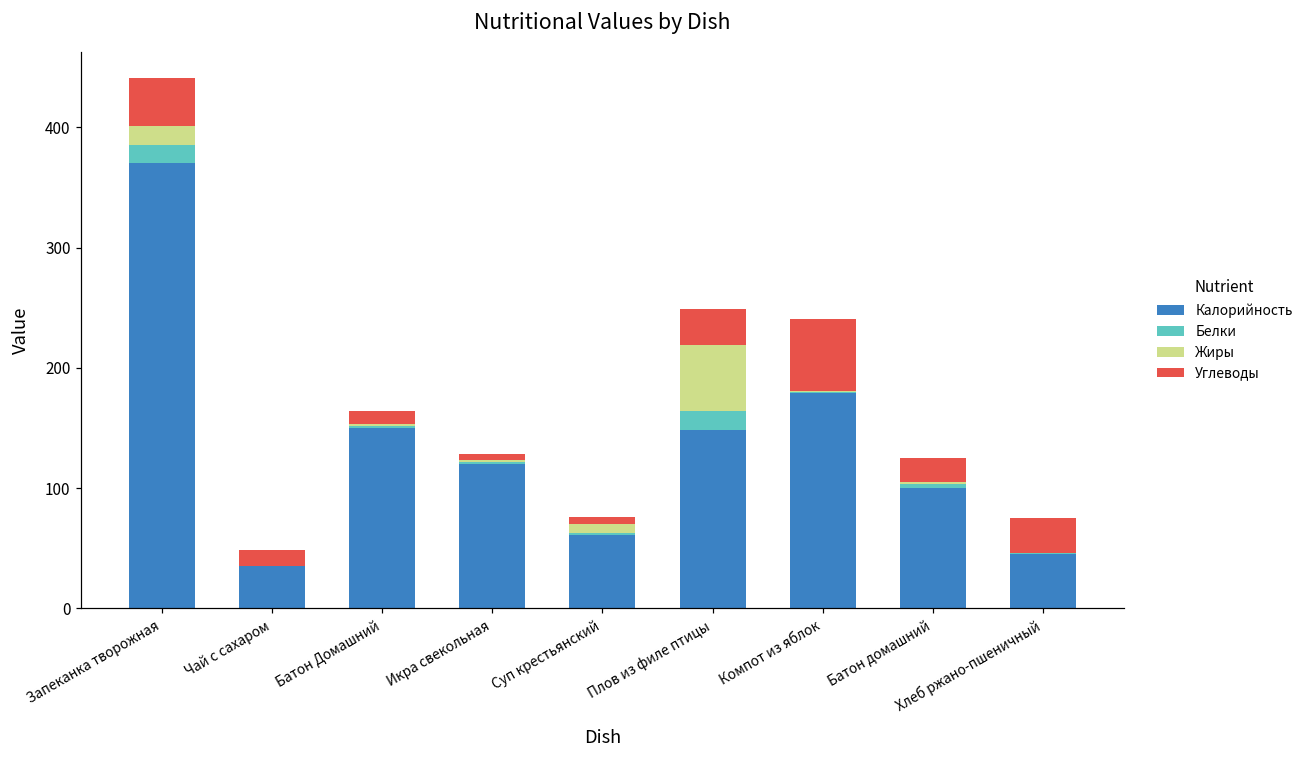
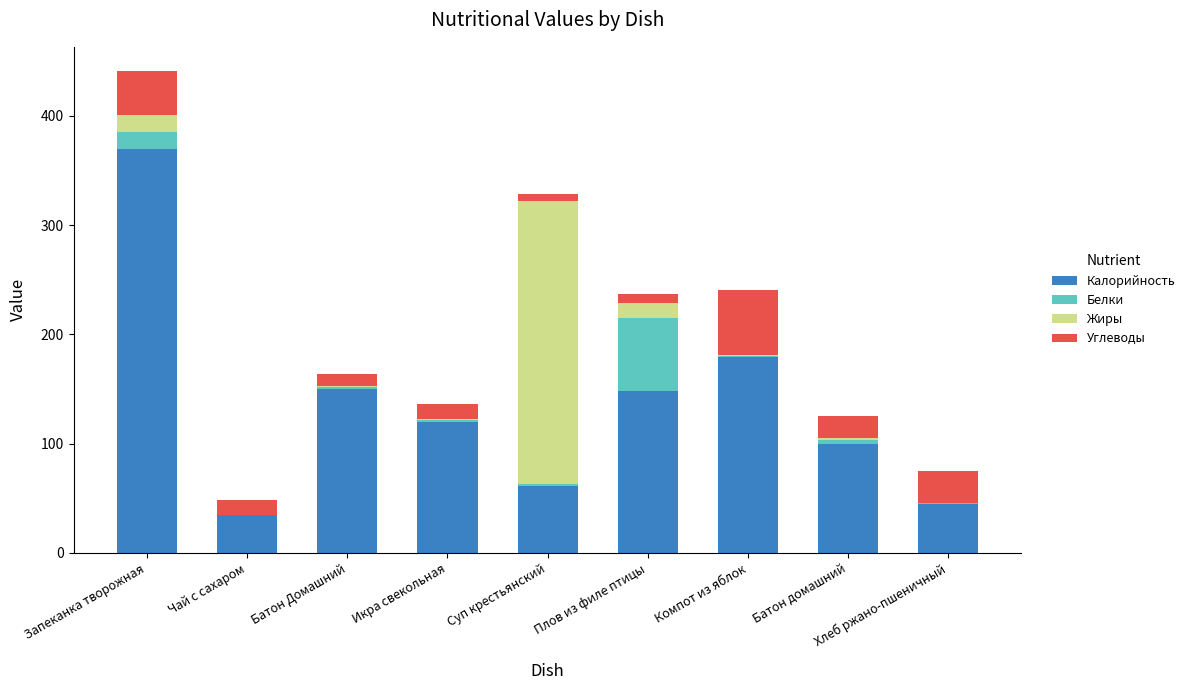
Углеводы, Икра свекольная: 5 -> 13
Жиры, Суп крестьянский: 7 -> 259
Белки, Плов из филе птицы: 16 -> 67
Жиры, Плов из филе птицы: 55 -> 14
Углеводы, Плов из филе птицы: 30 -> 8
